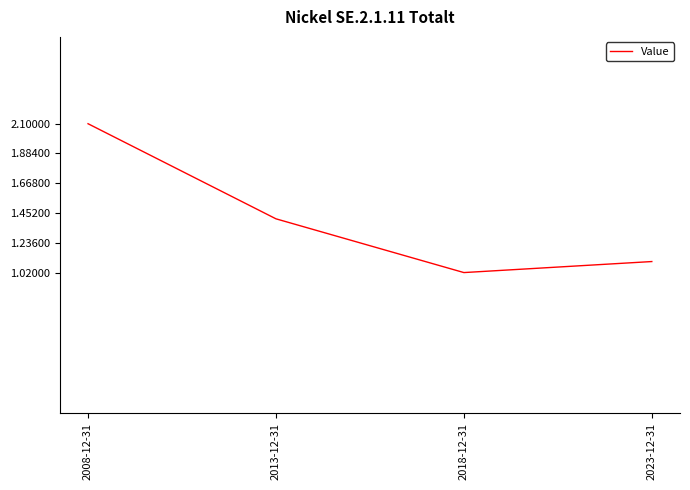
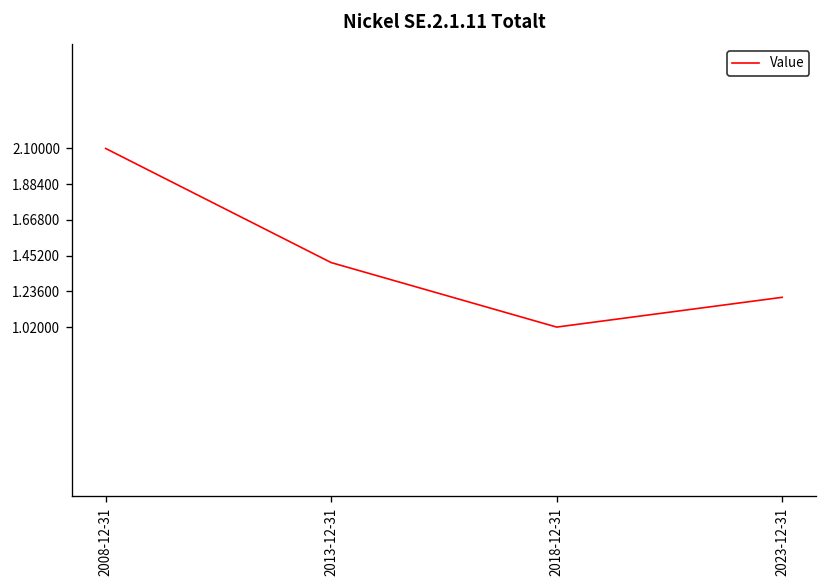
2023-12-31: 1.1 -> 1.2
